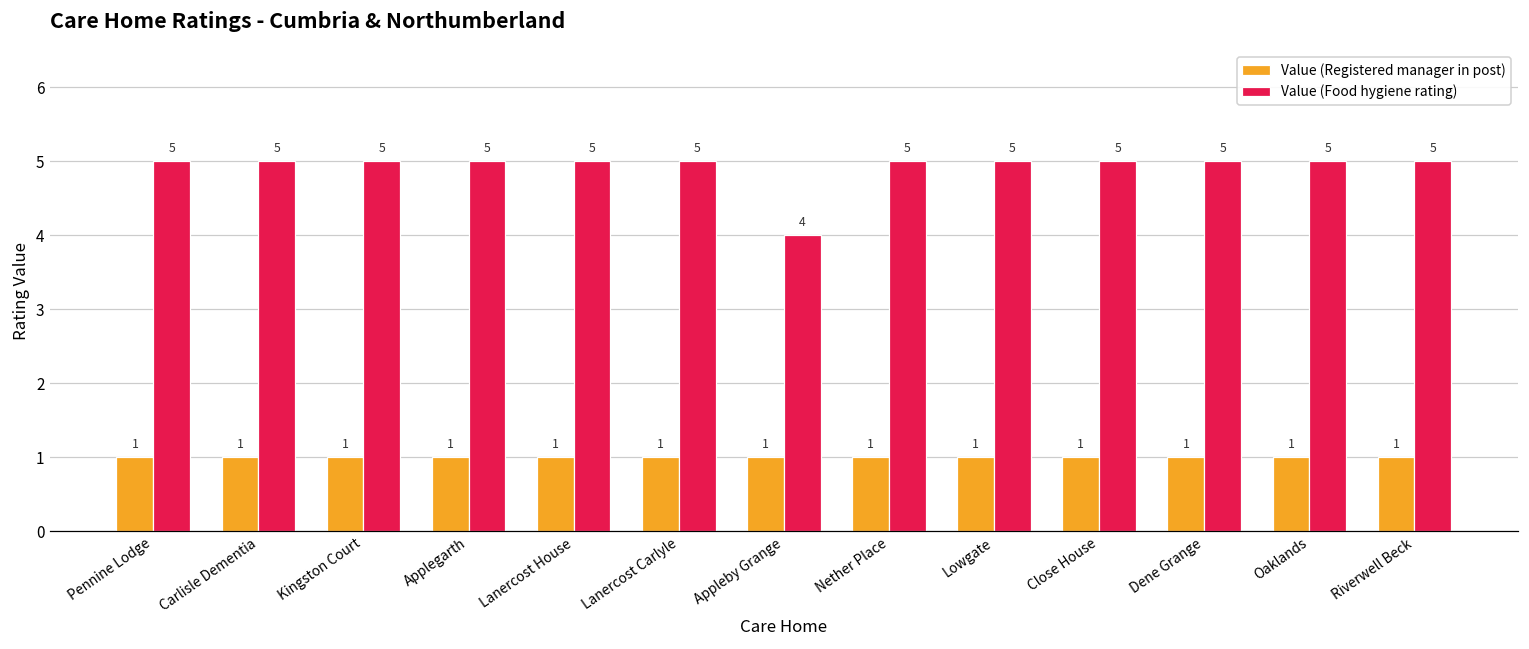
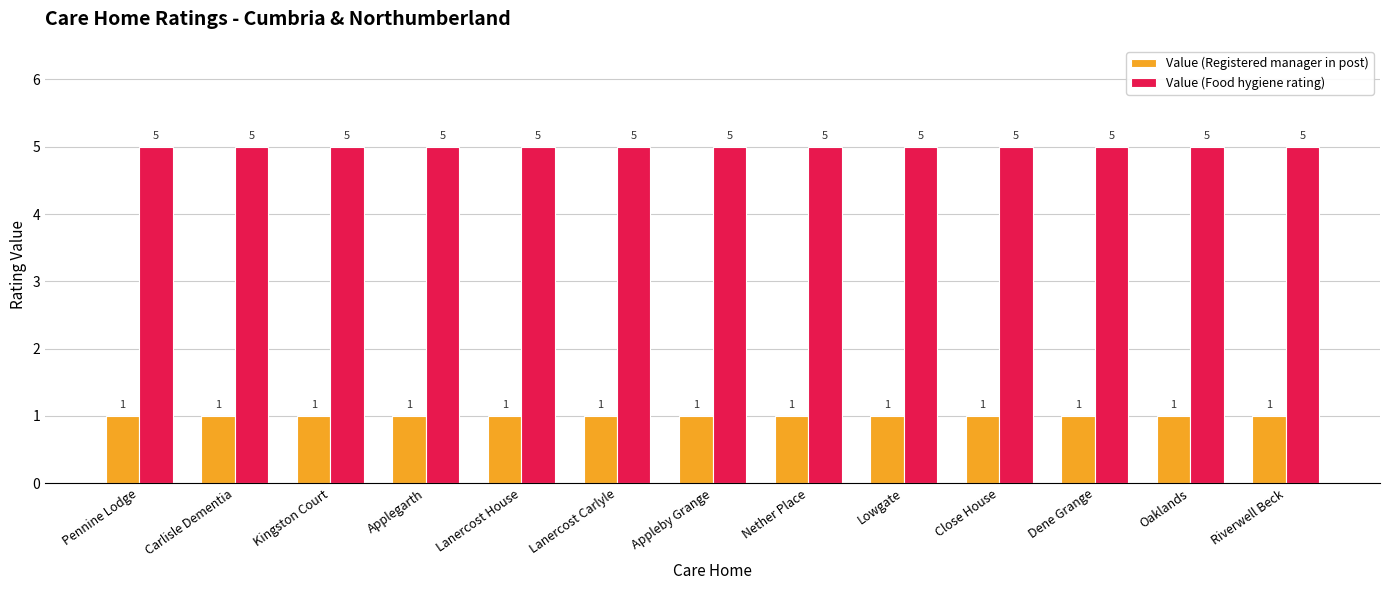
Value (Food hygiene rating), Appleby Grange: 4 -> 5
